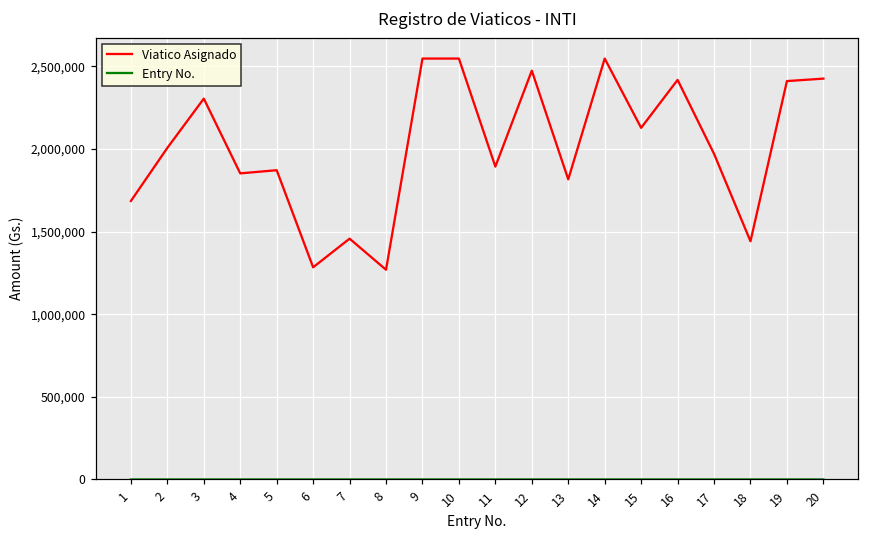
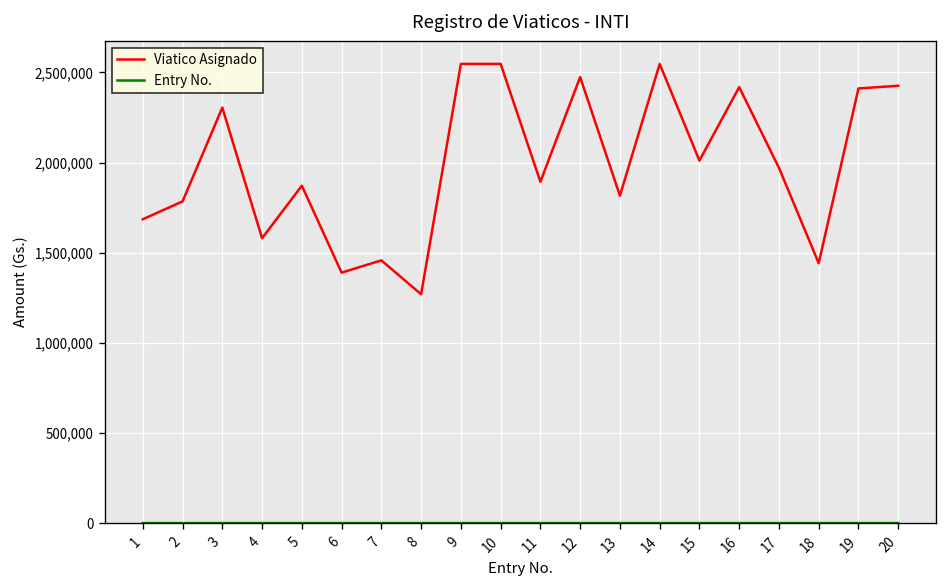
Viatico Asignado, 2: 2,010,000 -> 1,780,000
Viatico Asignado, 4: 1,850,000 -> 1,580,000
Viatico Asignado, 6: 1,280,000 -> 1,390,000
Viatico Asignado, 15: 2,130,000 -> 2,010,000
